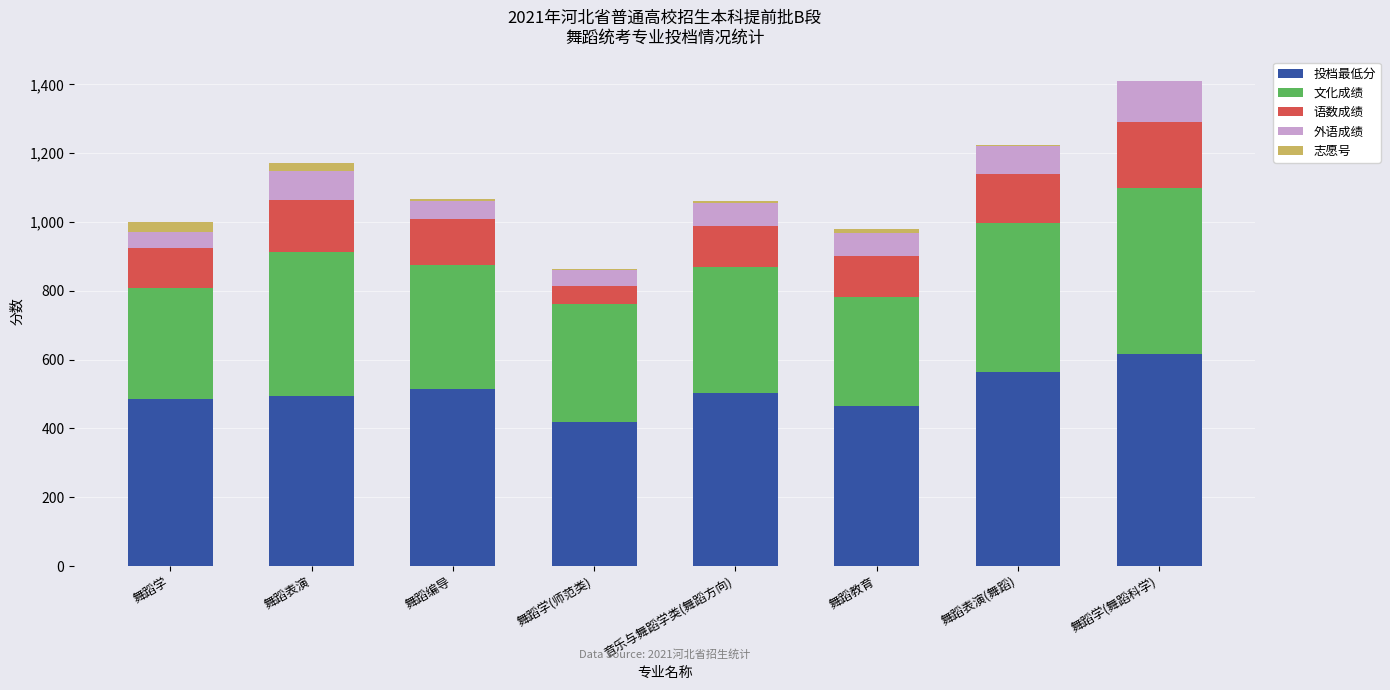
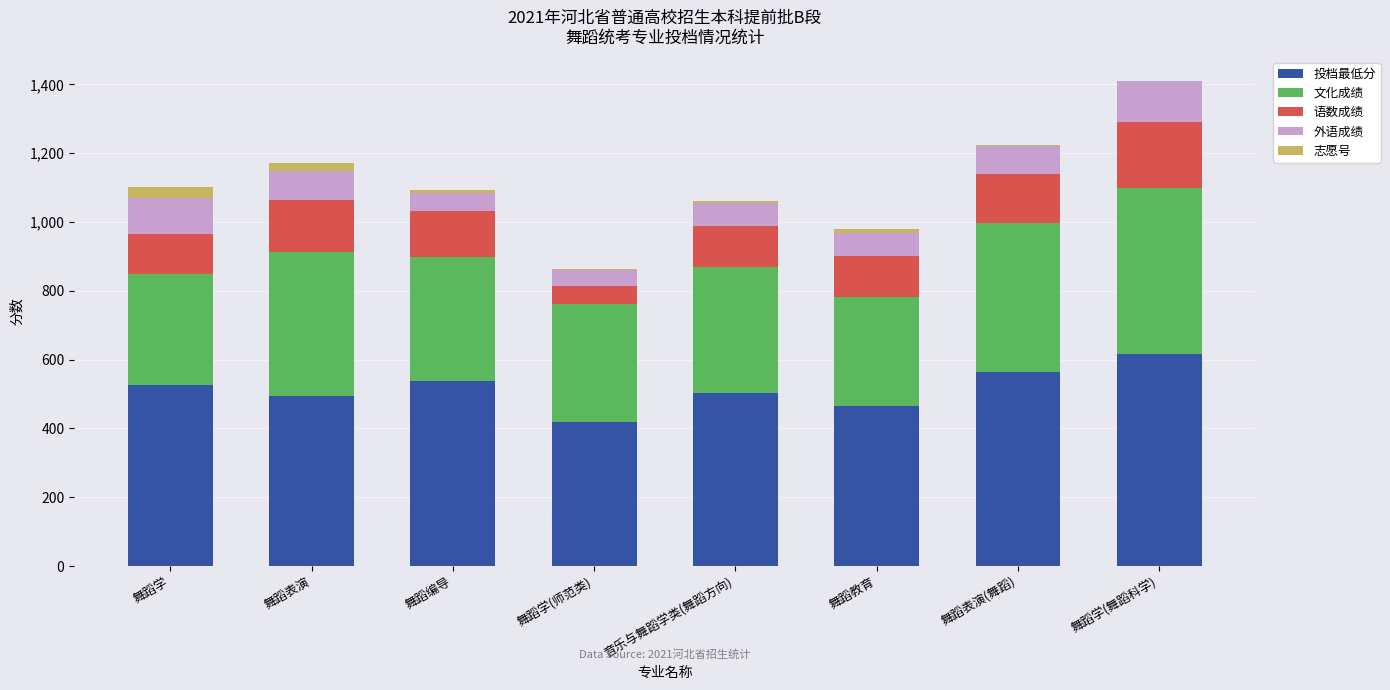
投档最低分, 舞蹈学: 480 -> 530
外语成绩, 舞蹈学: 50 -> 110
投档最低分, 舞蹈编导: 510 -> 540
